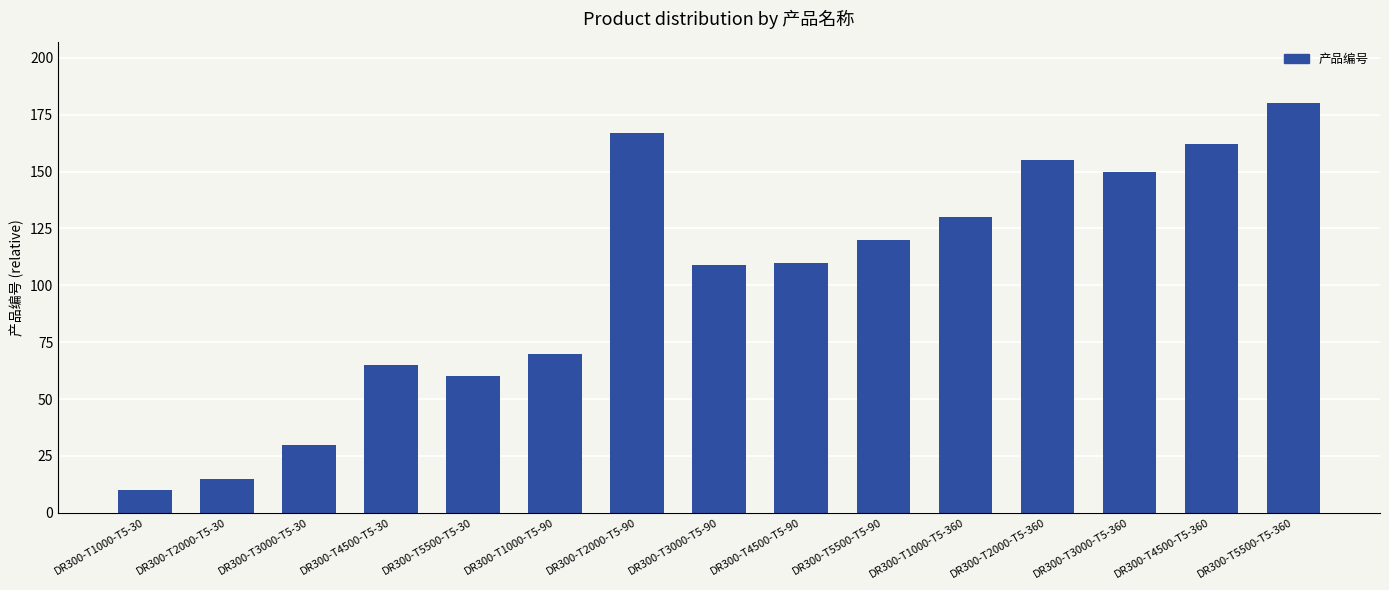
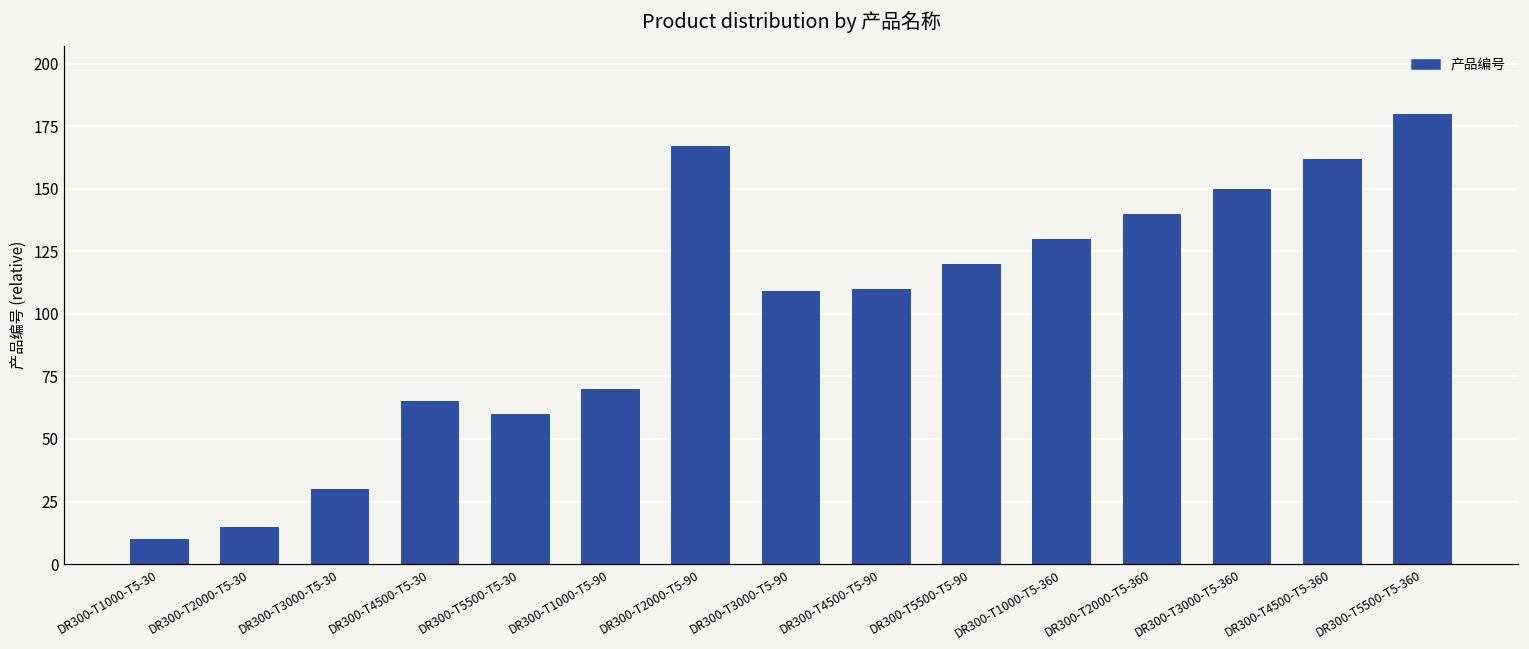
DR300-T2000-T5-360: 155 -> 140
